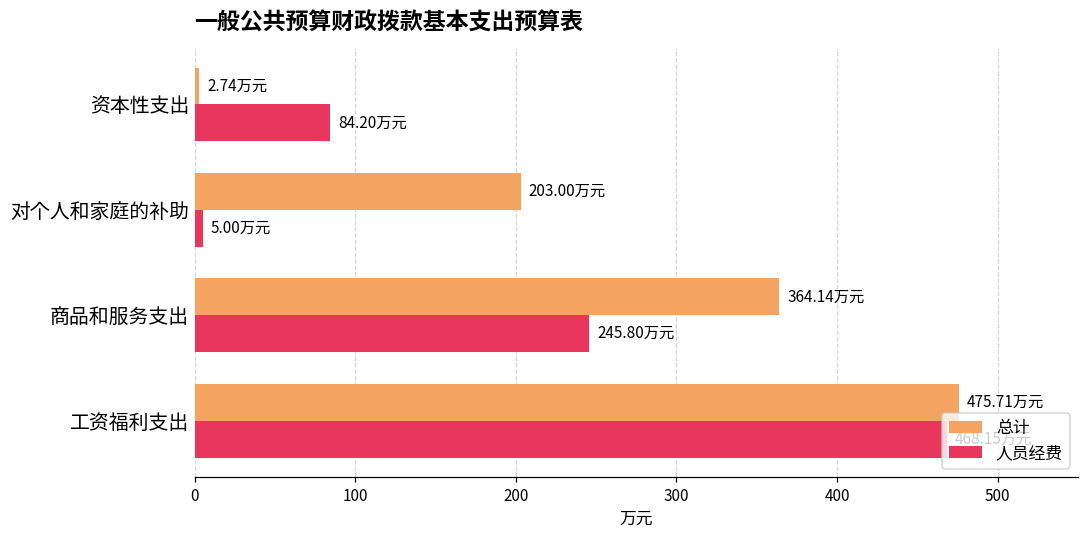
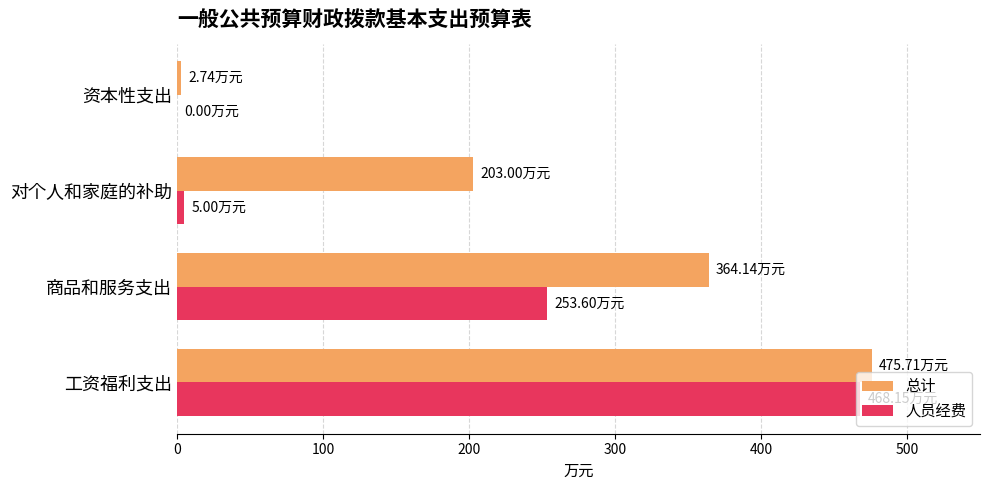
人员经费, 资本性支出: 84.20 -> 0.00
人员经费, 商品和服务支出: 245.80 -> 253.60
